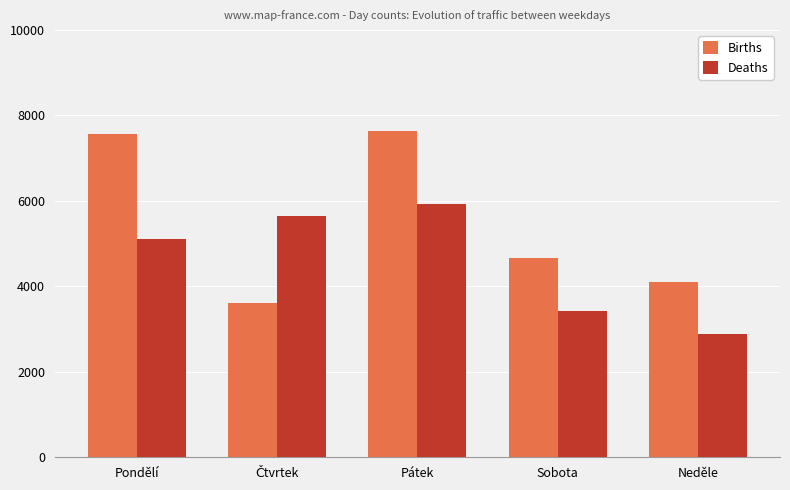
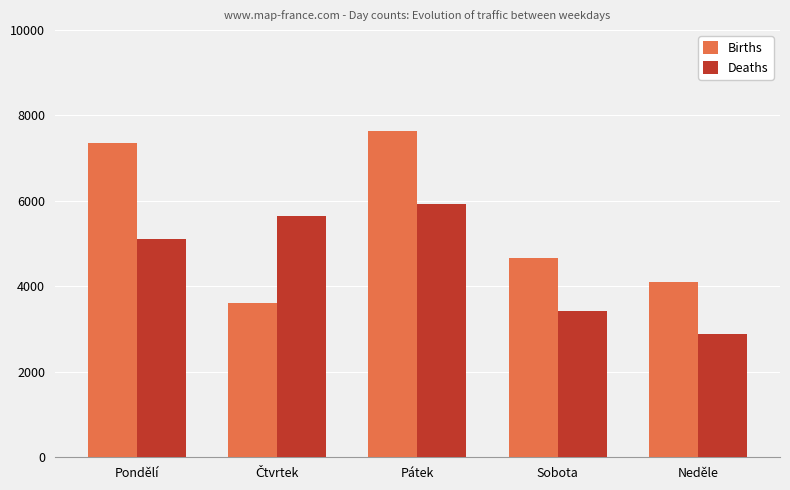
Births, Pondělí: 7600 -> 7300
